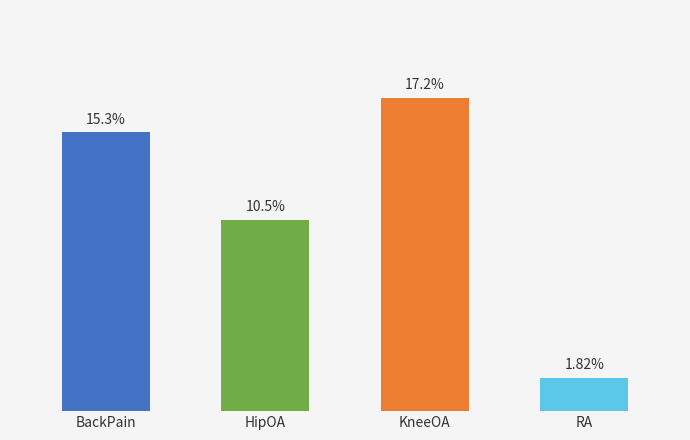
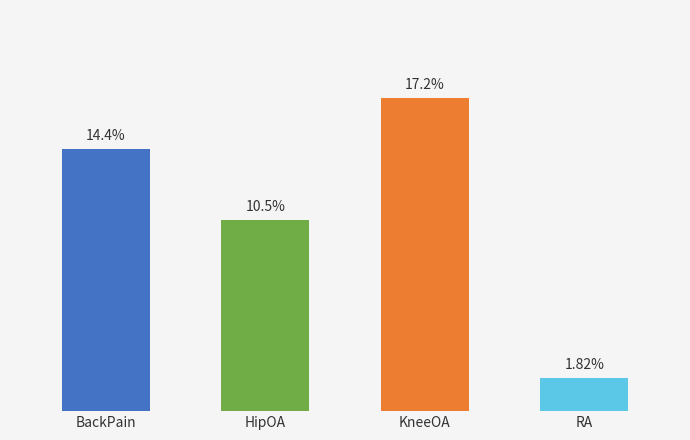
BackPain: 15.3% -> 14.4%
